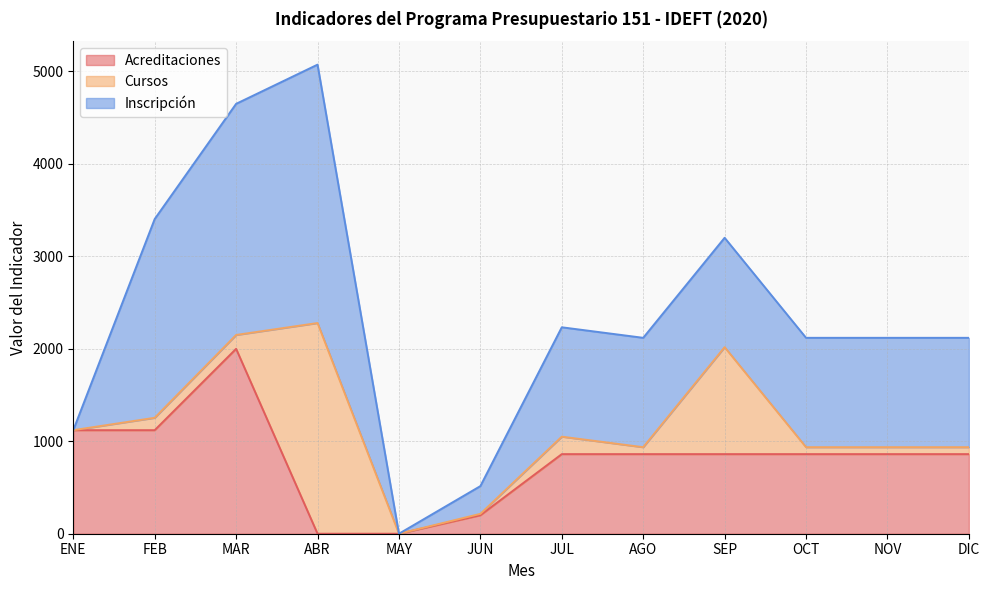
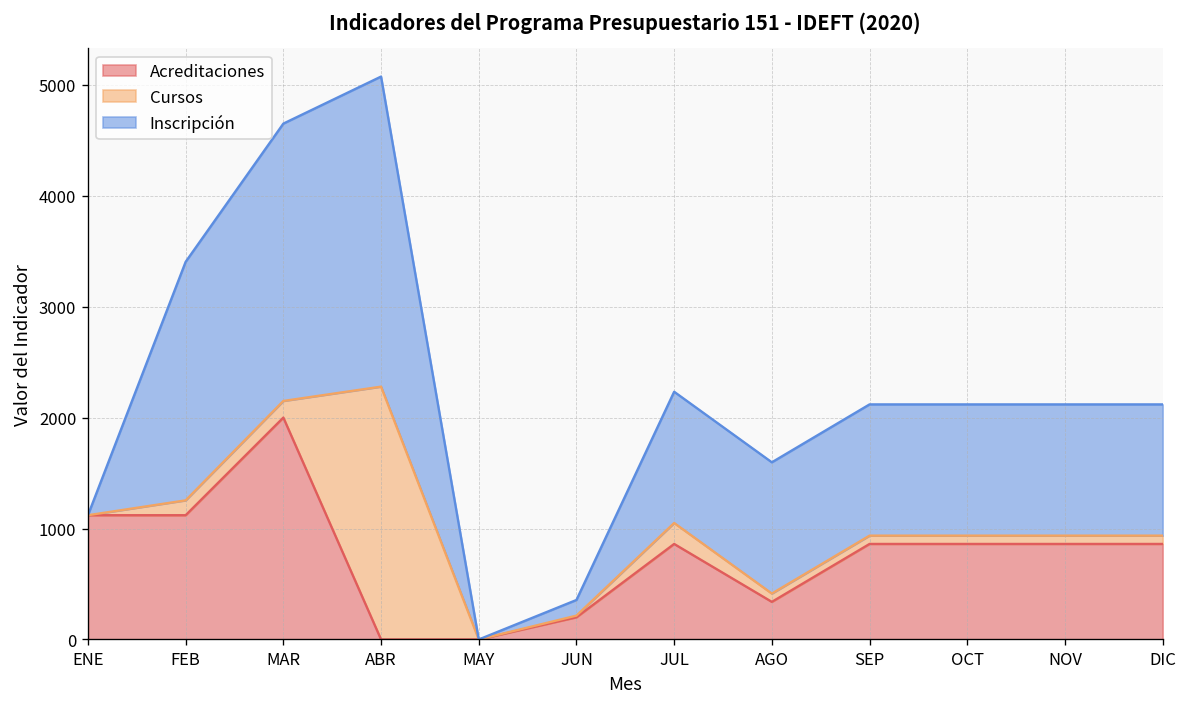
Inscripción, JUN: 300 -> 100
Acreditaciones, AGO: 900 -> 300
Cursos, SEP: 1200 -> 100
